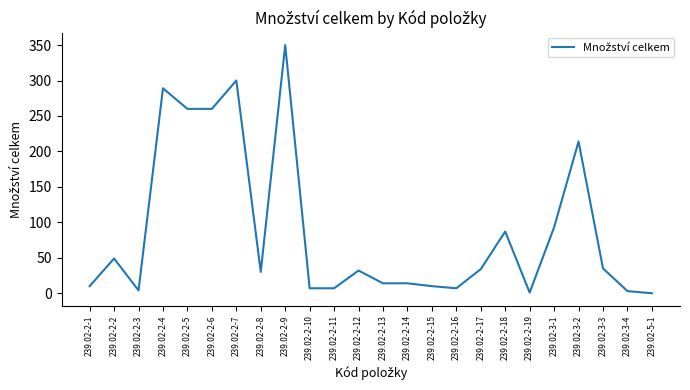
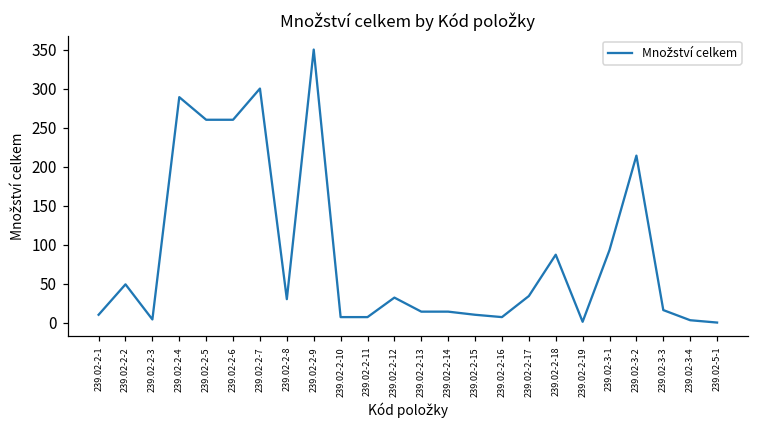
239.02-3-3: 40 -> 20
